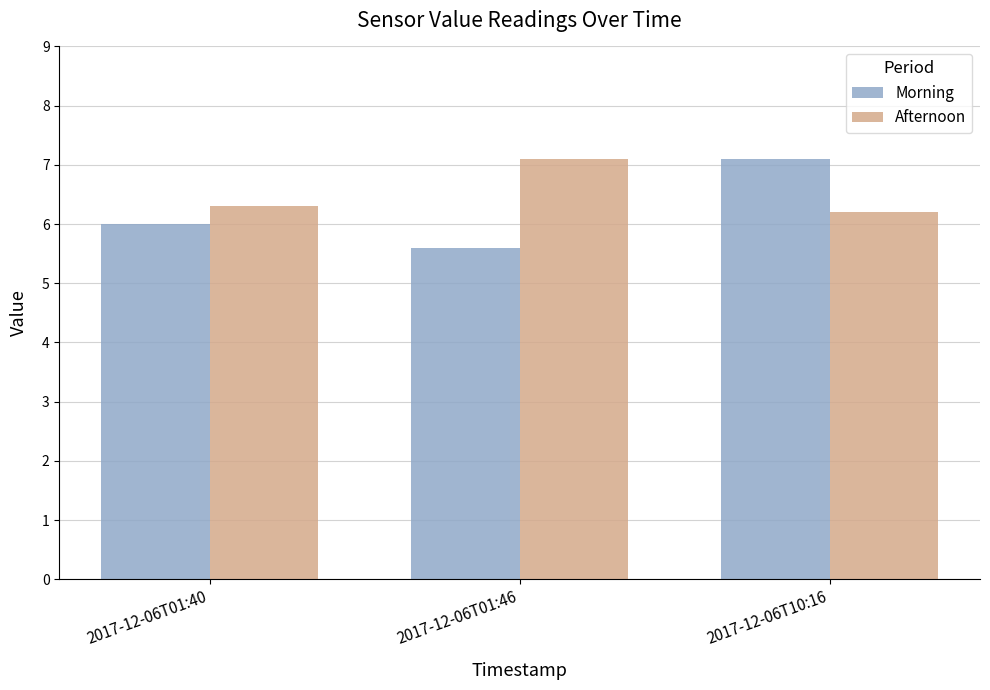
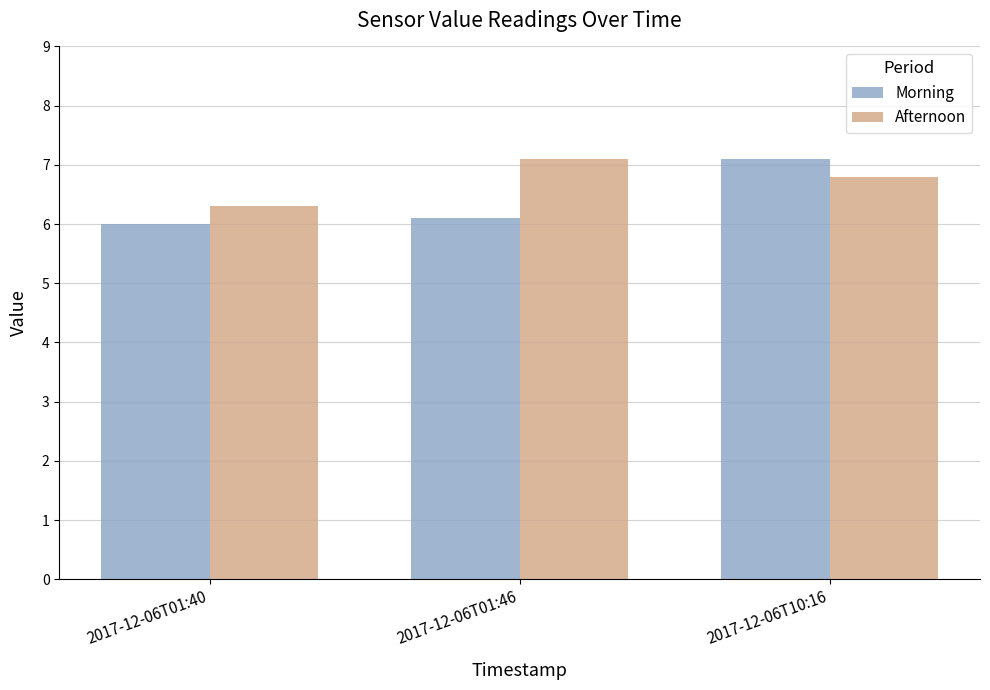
Morning, 2017-12-06T01:46: 5.6 -> 6.1
Afternoon, 2017-12-06T10:16: 6.2 -> 6.8
